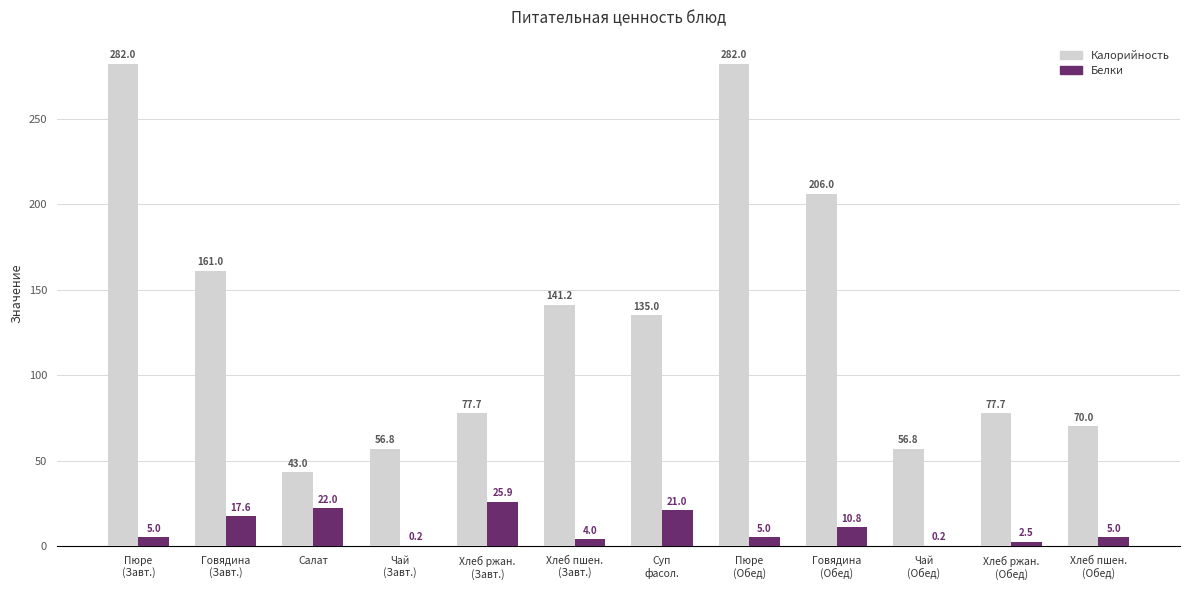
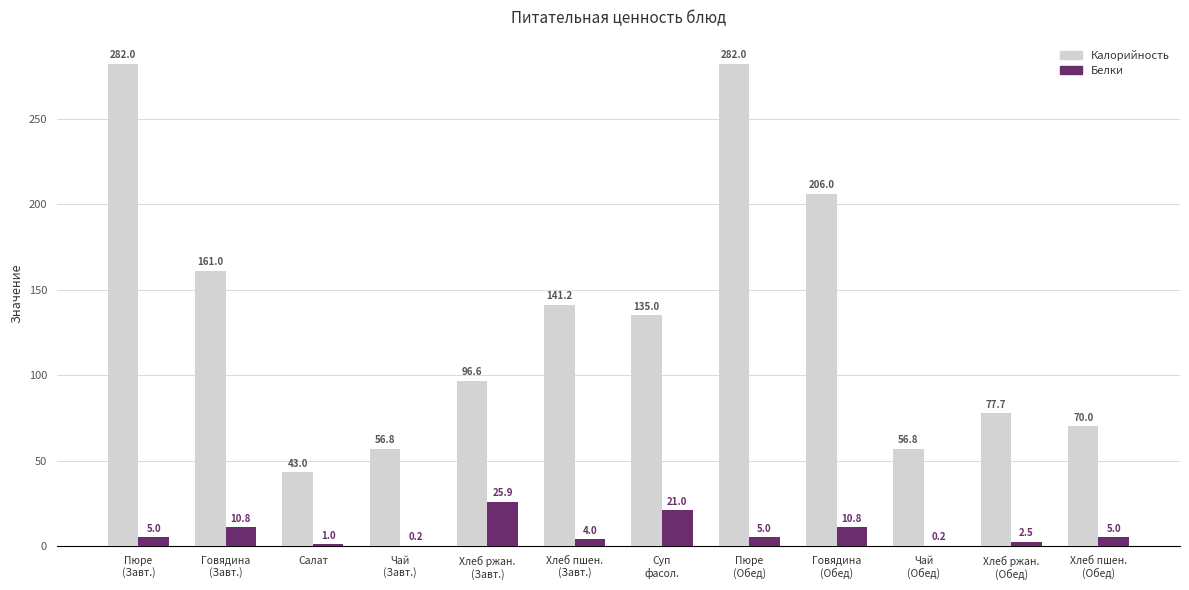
Белки, Говядина (Завт.): 17.6 -> 10.8
Белки, Салат: 22.0 -> 1.0
Калорийность, Хлеб ржан. (Завт.): 77.7 -> 96.6
